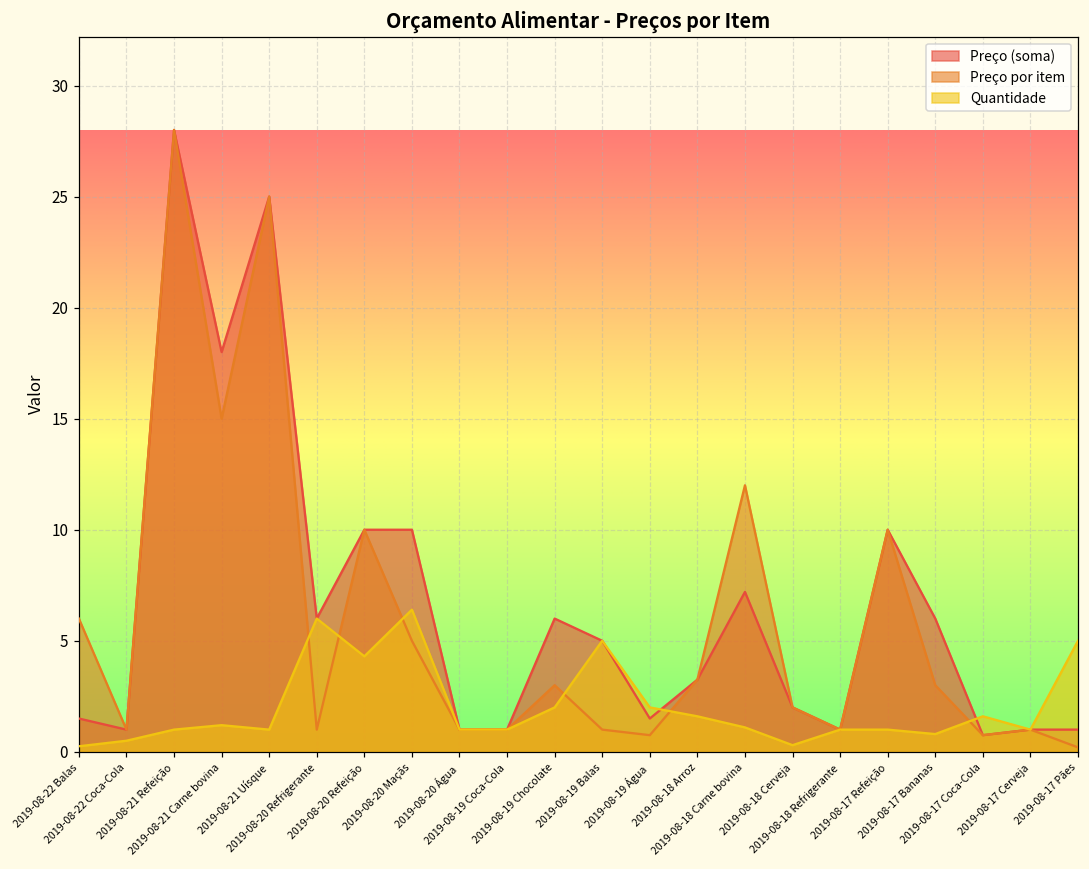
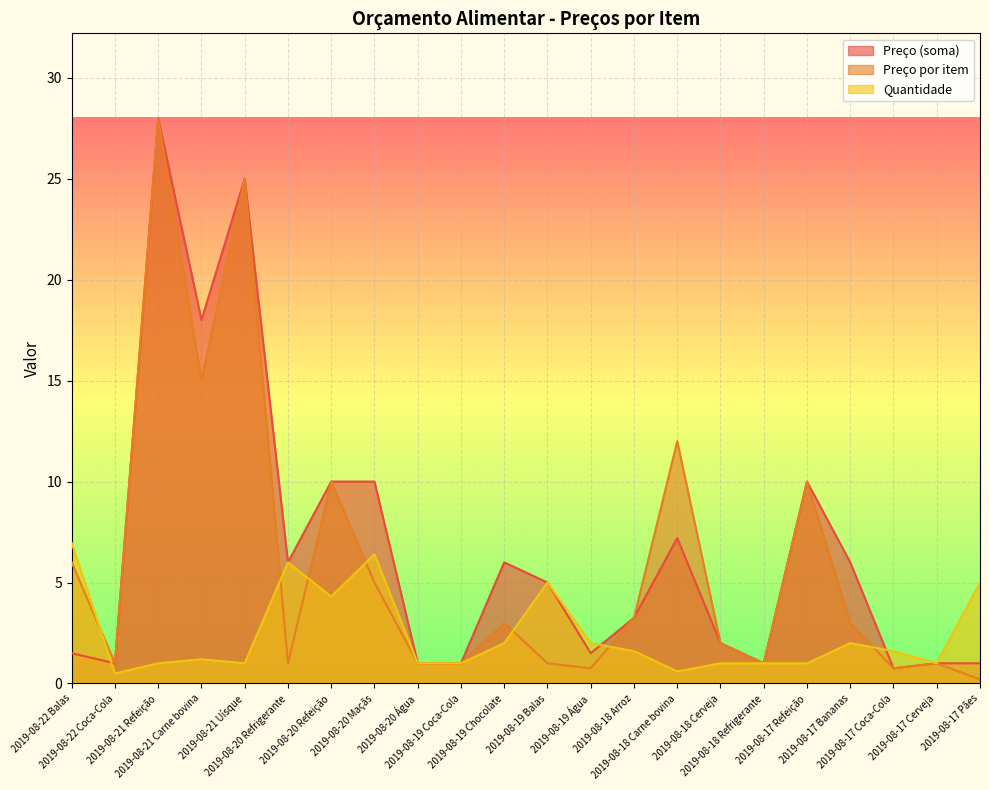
Quantidade, 2019-08-22 Balas: 0.3 -> 7.0
Quantidade, 2019-08-18 Carne bovina: 1.1 -> 0.6
Quantidade, 2019-08-18 Cerveja: 0.3 -> 1.0
Quantidade, 2019-08-17 Bananas: 0.8 -> 2.0
